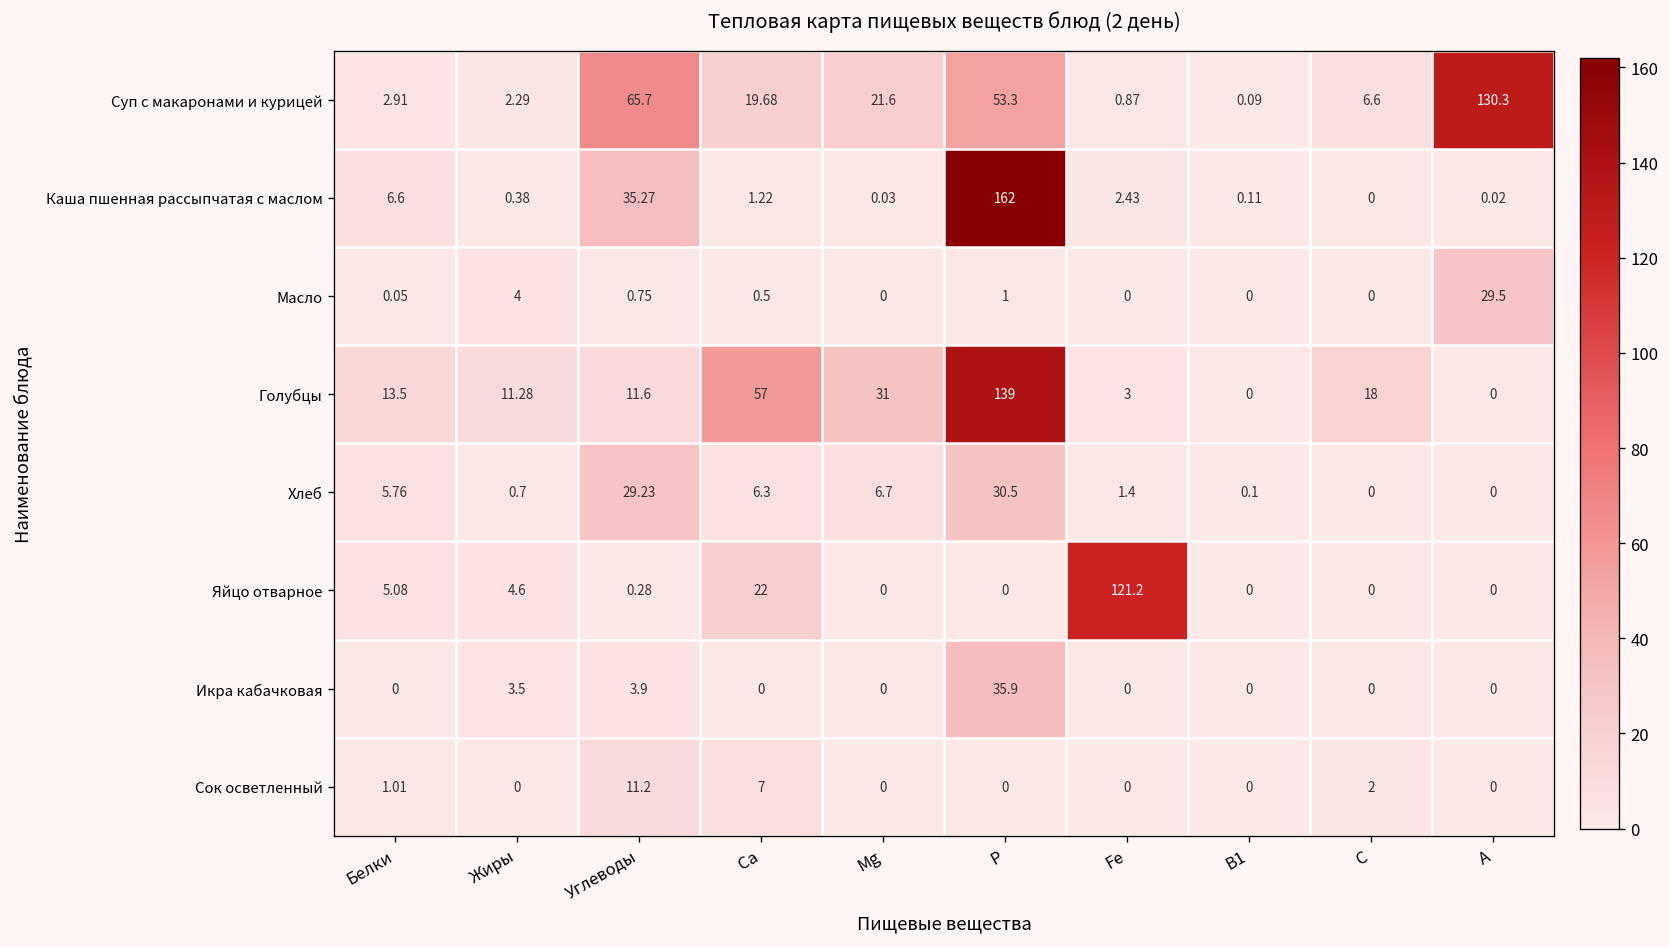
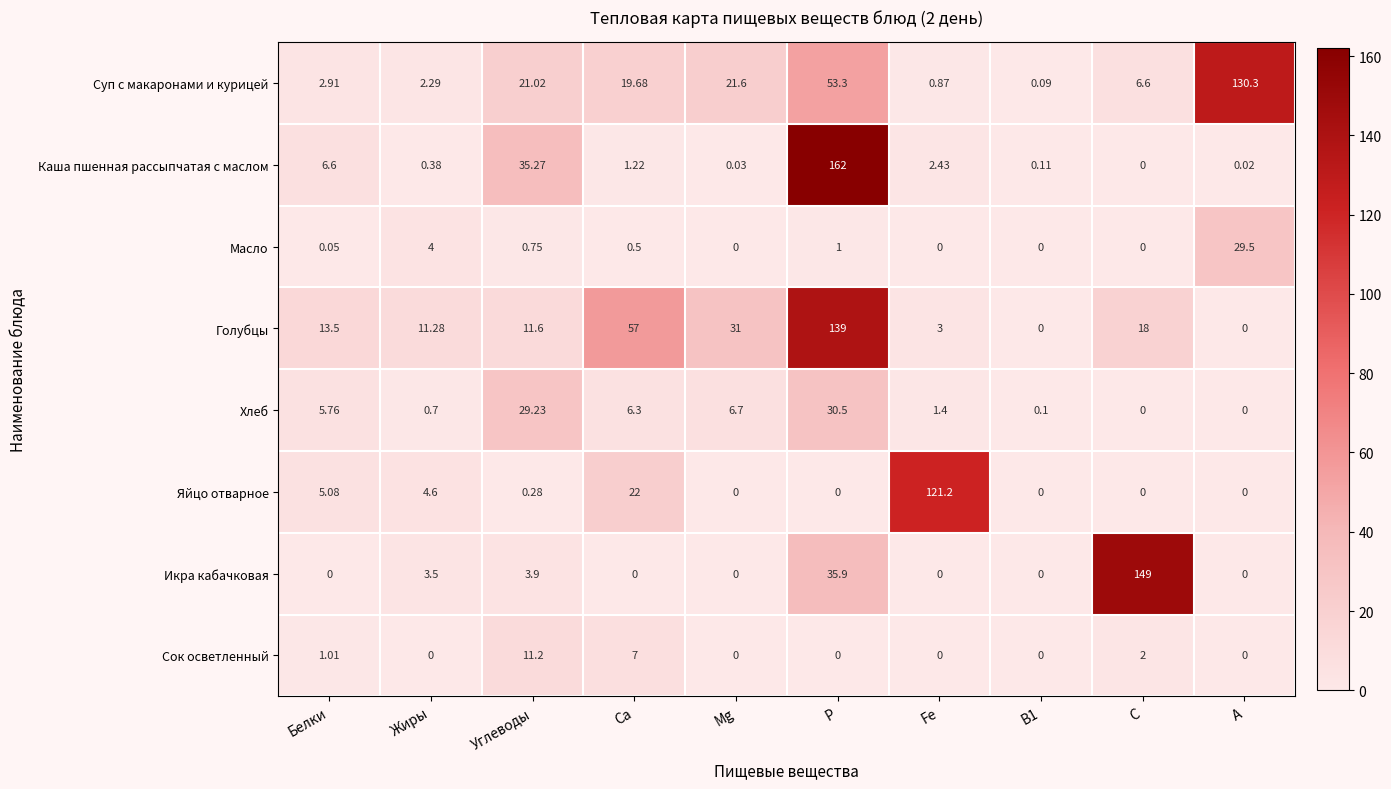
Суп с макаронами и курицей, Углеводы: 65.7 -> 21.02
Икра кабачковая, C: 0 -> 149
